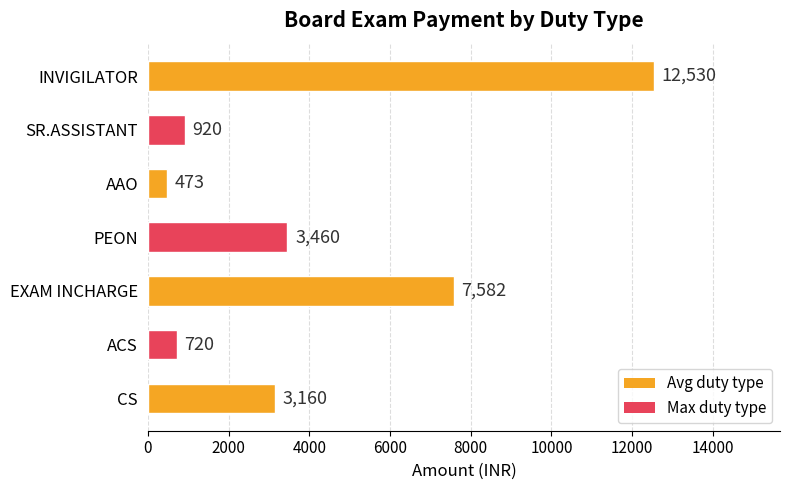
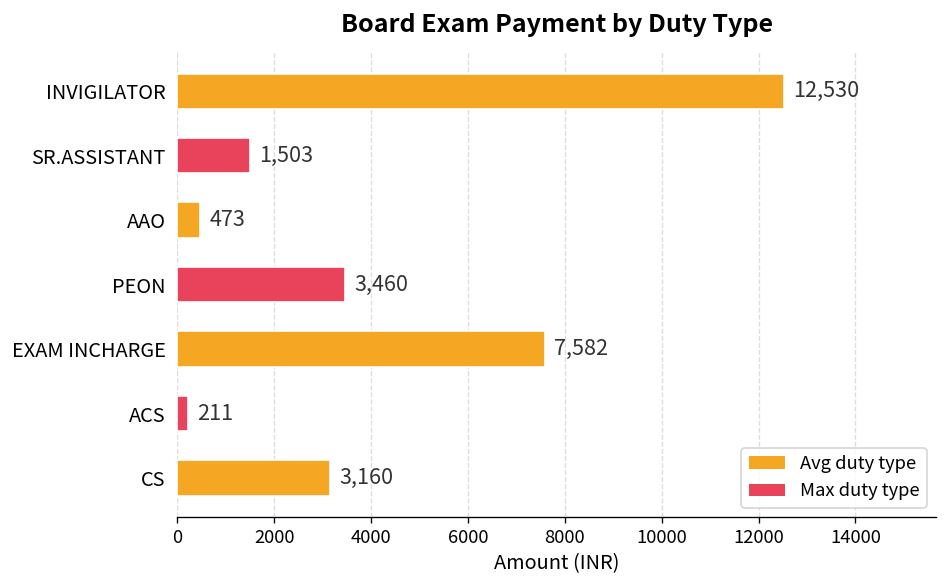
SR.ASSISTANT: 920 -> 1,503
ACS: 720 -> 211
